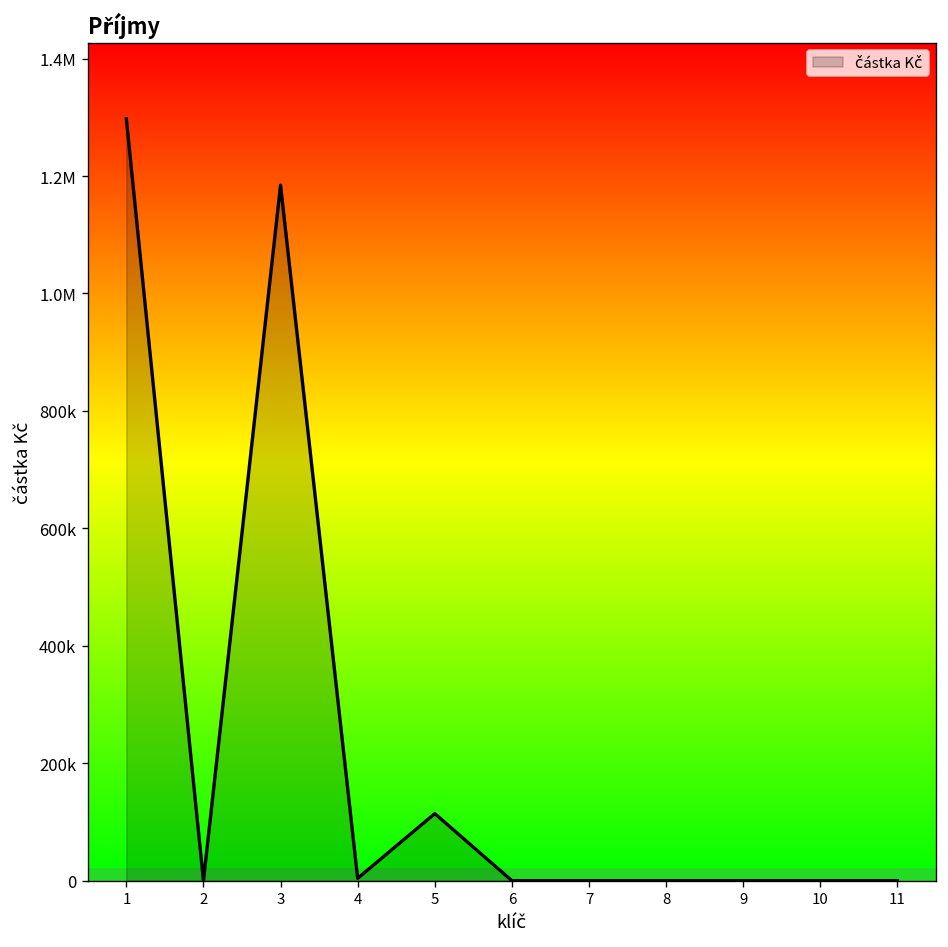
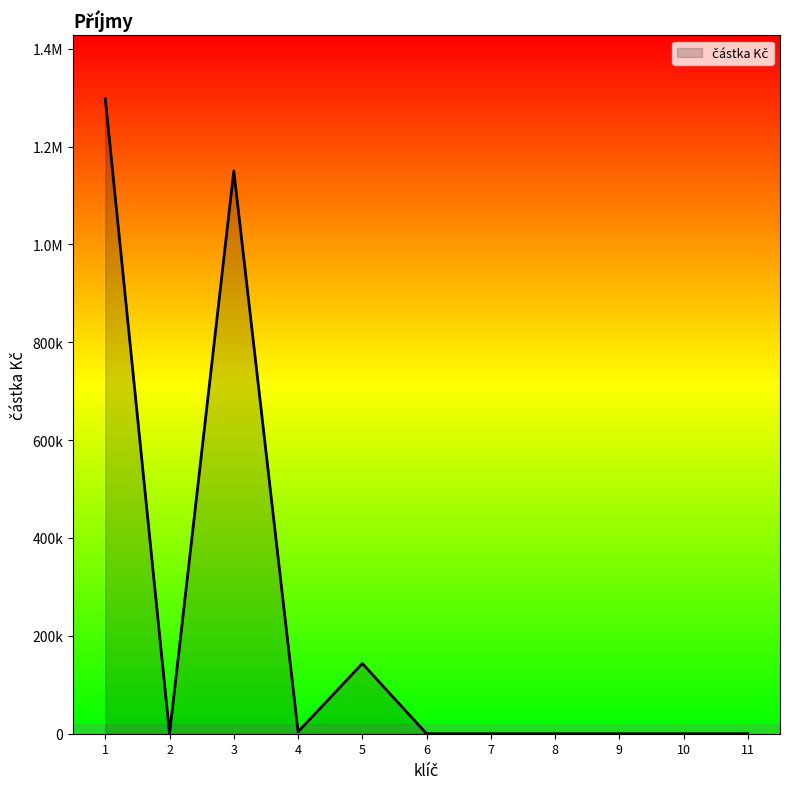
3: 1180000 -> 1150000
5: 110000 -> 140000
